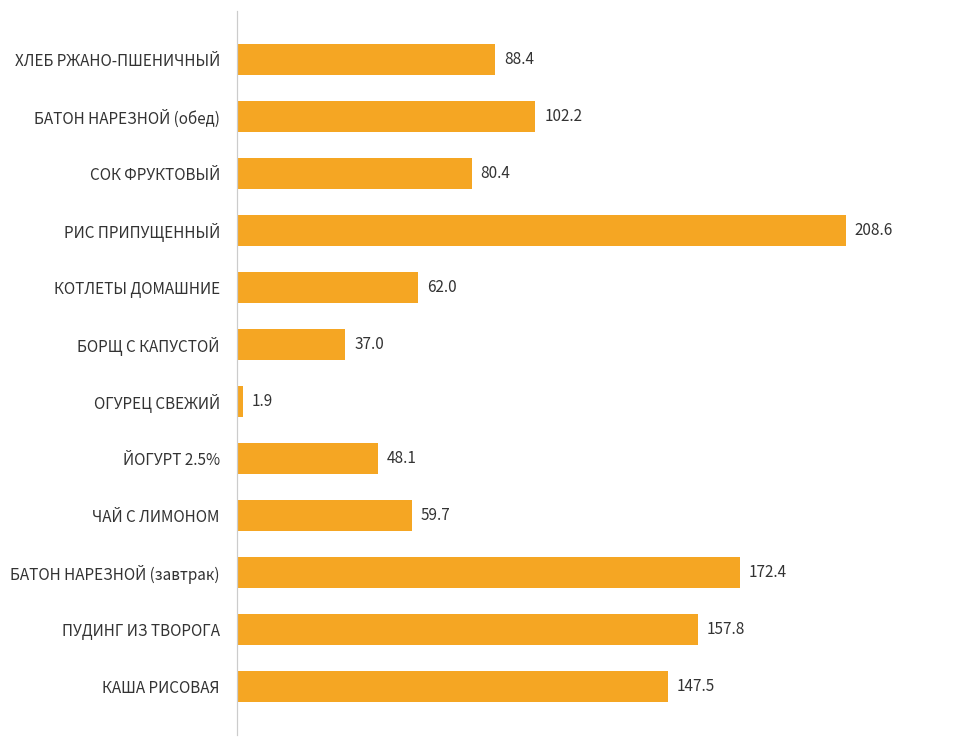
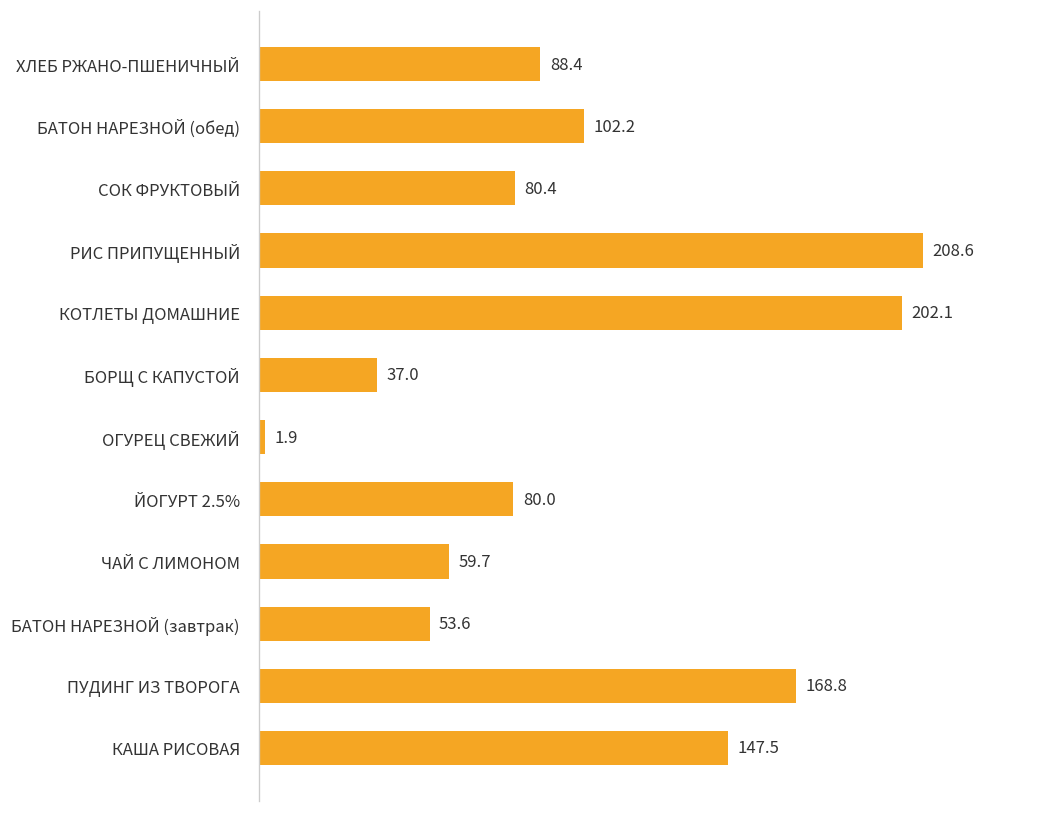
КОТЛЕТЫ ДОМАШНИЕ: 62.0 -> 202.1
ЙОГУРТ 2.5%: 48.1 -> 80.0
БАТОН НАРЕЗНОЙ (завтрак): 172.4 -> 53.6
ПУДИНГ ИЗ ТВОРОГА: 157.8 -> 168.8
